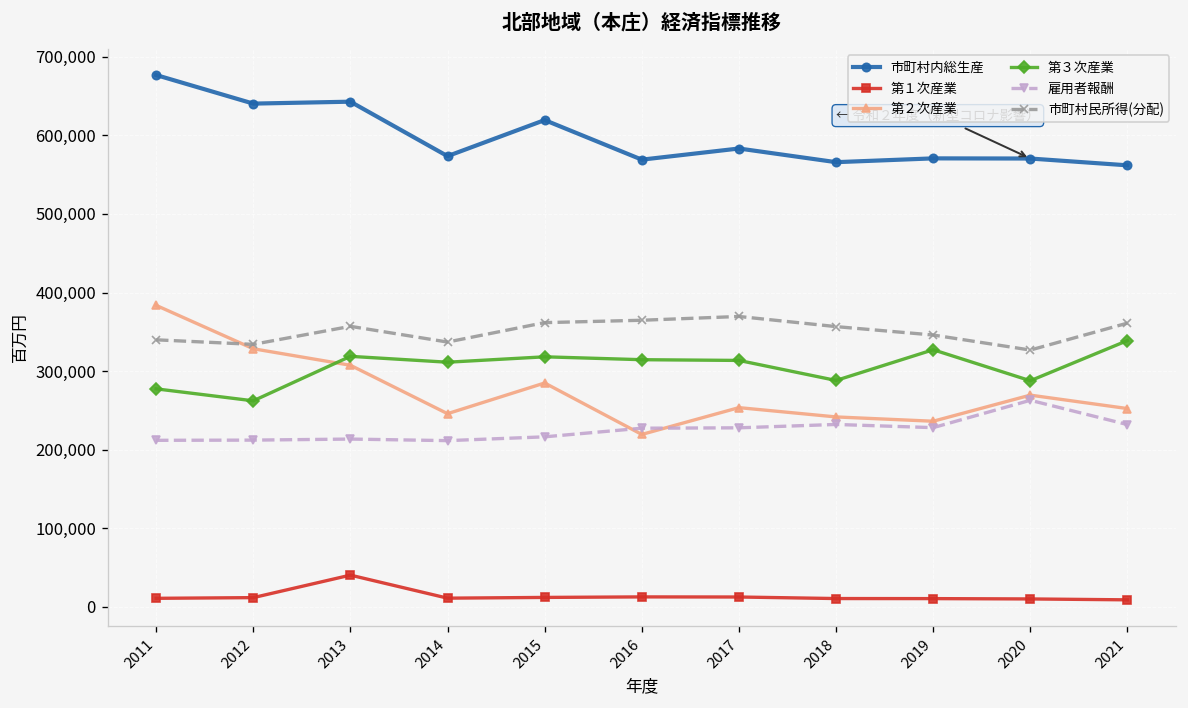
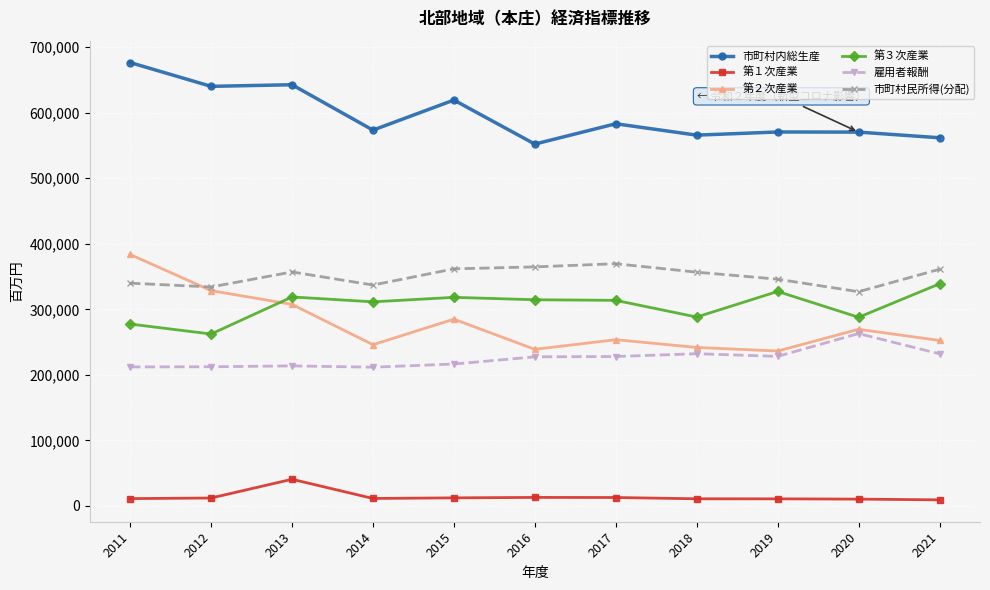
市町村内総生産, 2016: 570,000 -> 550,000
第２次産業, 2016: 220,000 -> 240,000
